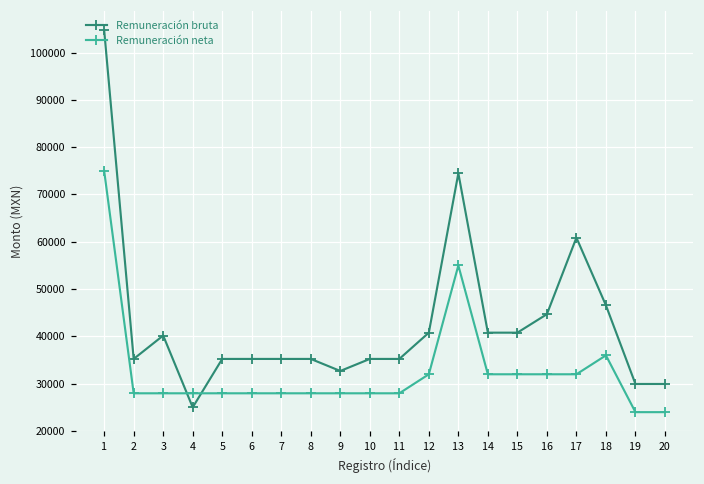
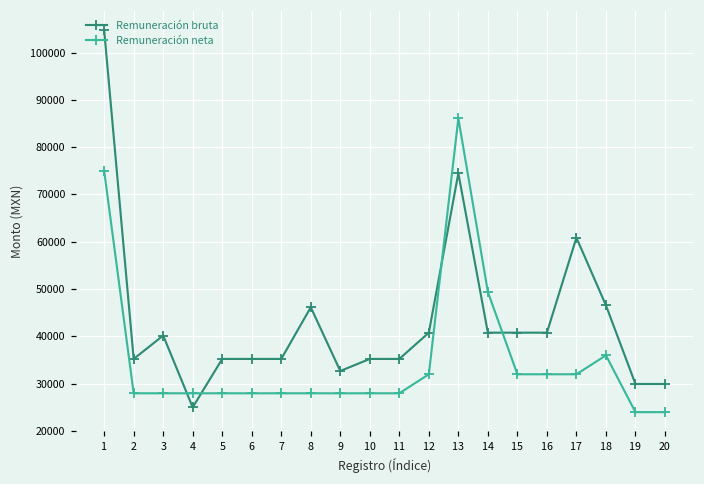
Remuneración bruta, 8: 35000 -> 46000
Remuneración neta, 13: 55000 -> 86000
Remuneración neta, 14: 32000 -> 49000
Remuneración bruta, 16: 45000 -> 41000
